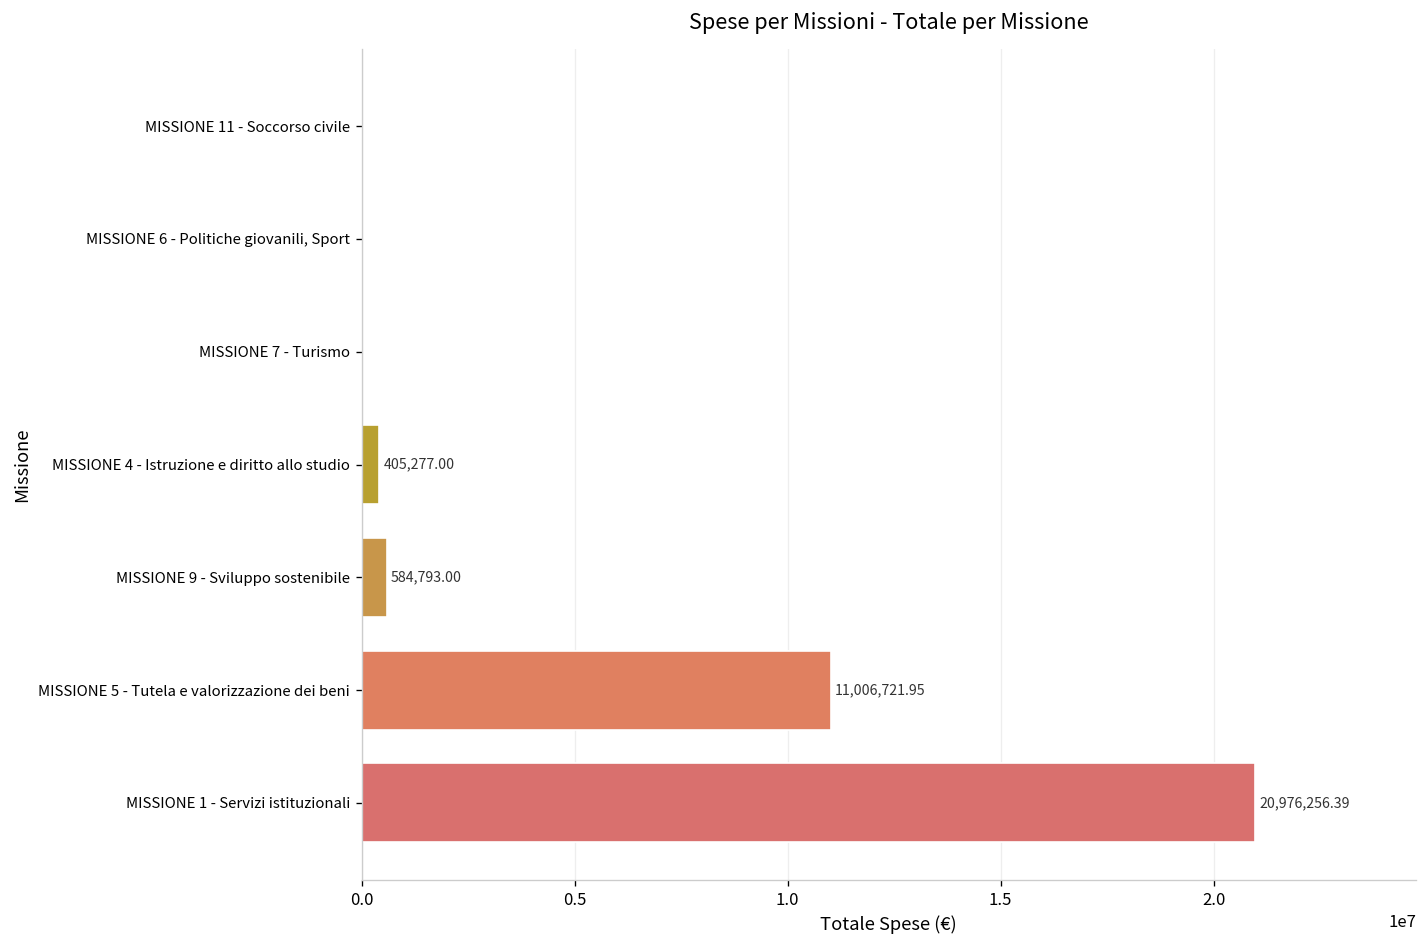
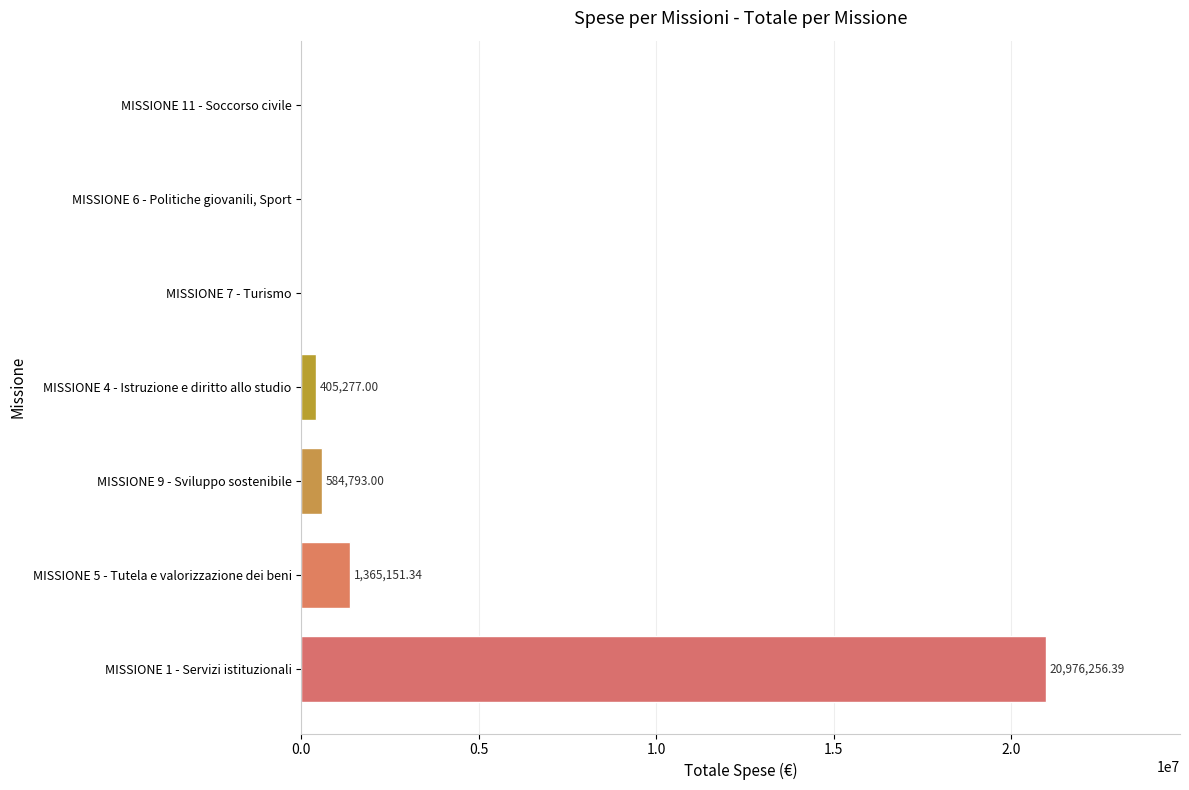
MISSIONE 5 - Tutela e valorizzazione dei beni: 11,006,721.95 -> 1,365,151.34
